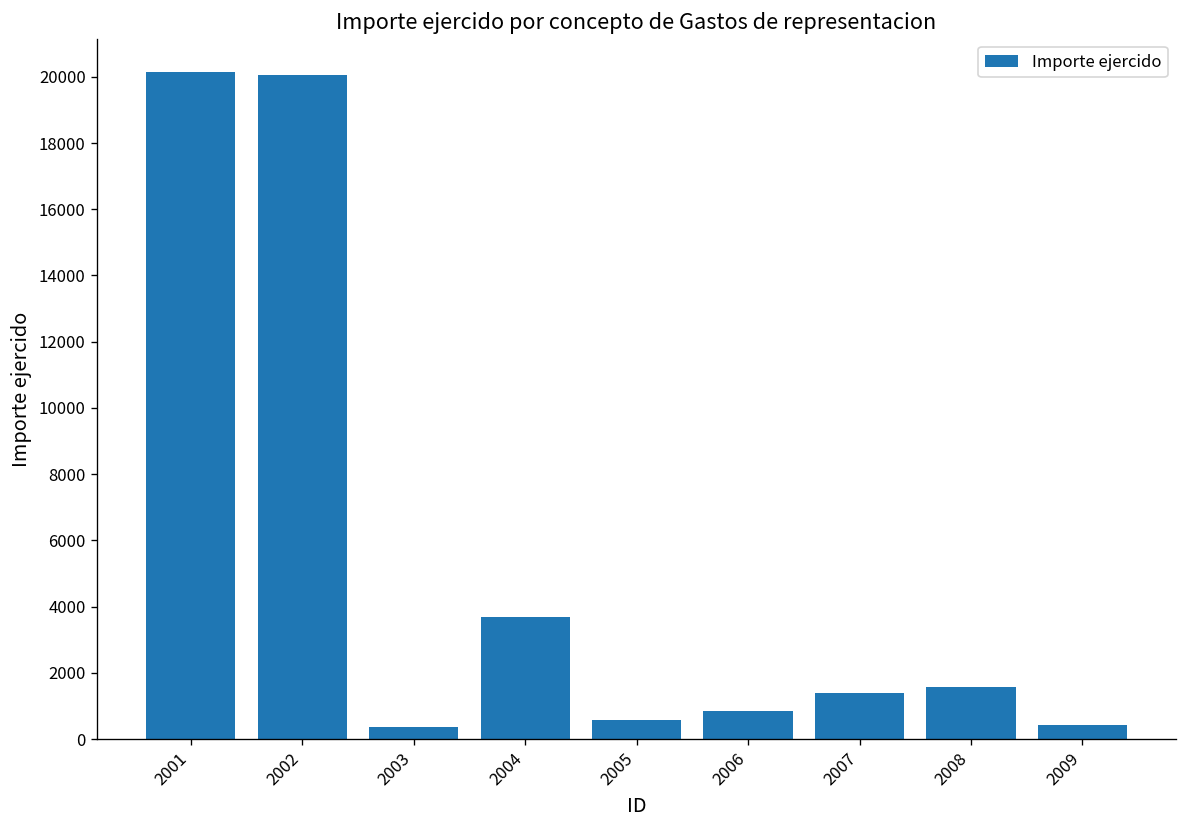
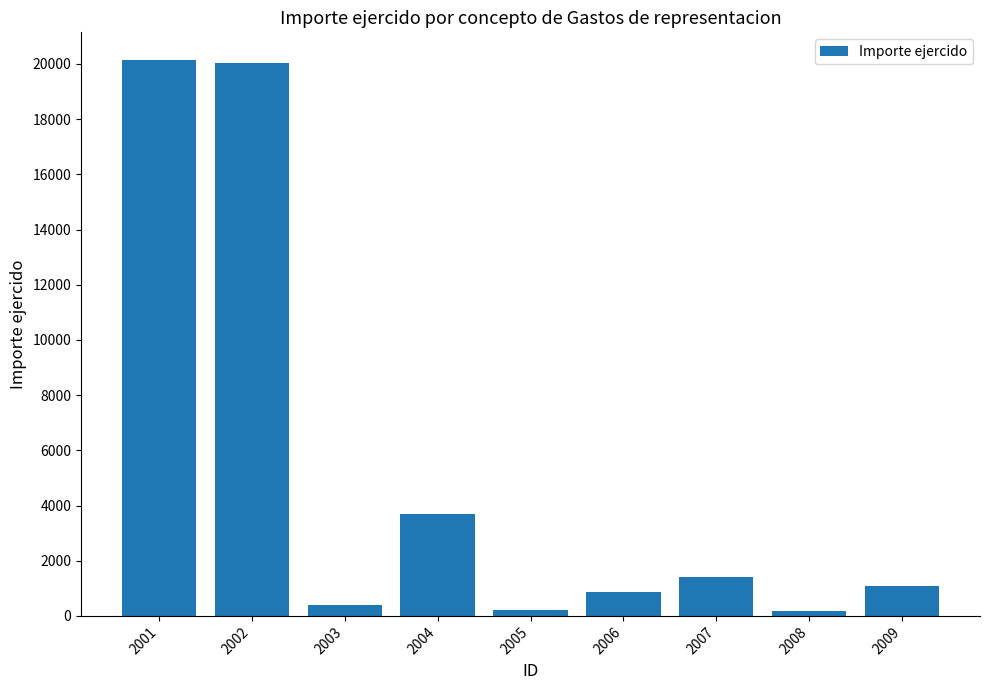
2005: 600 -> 200
2008: 1600 -> 200
2009: 400 -> 1100
